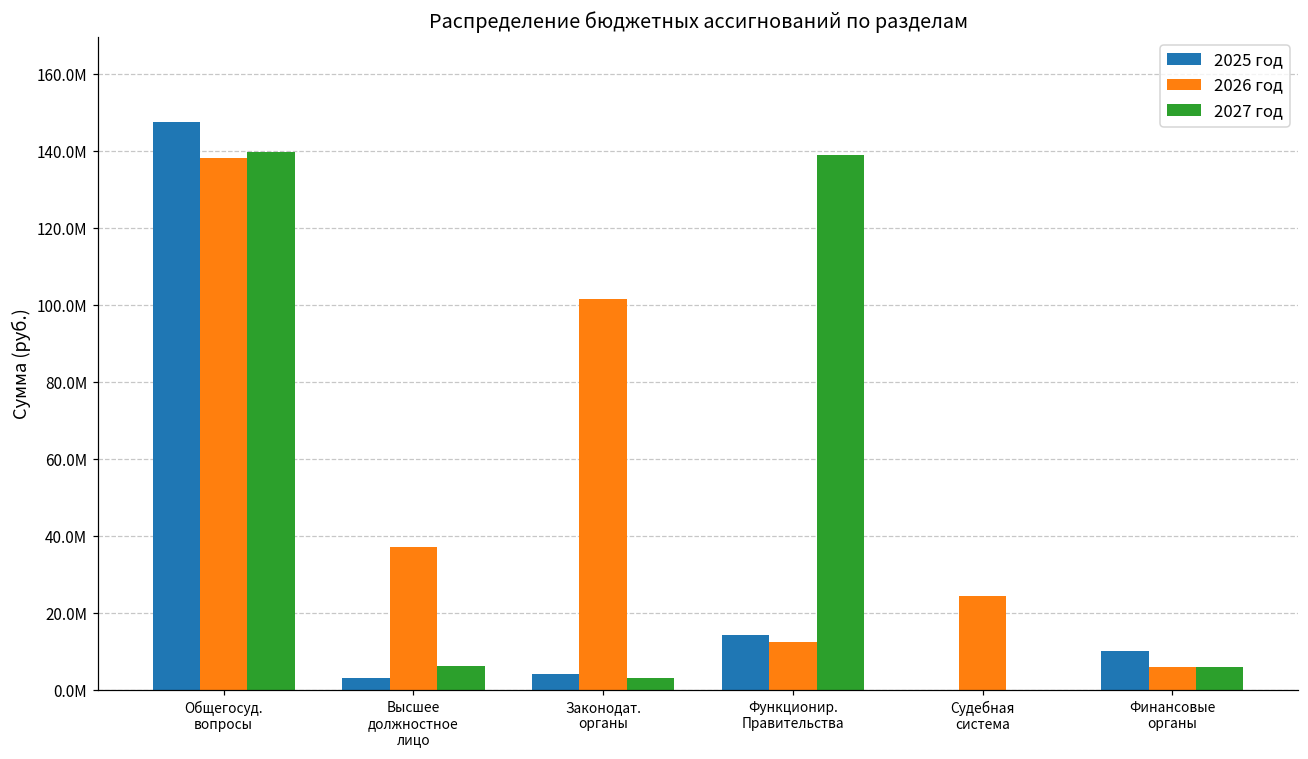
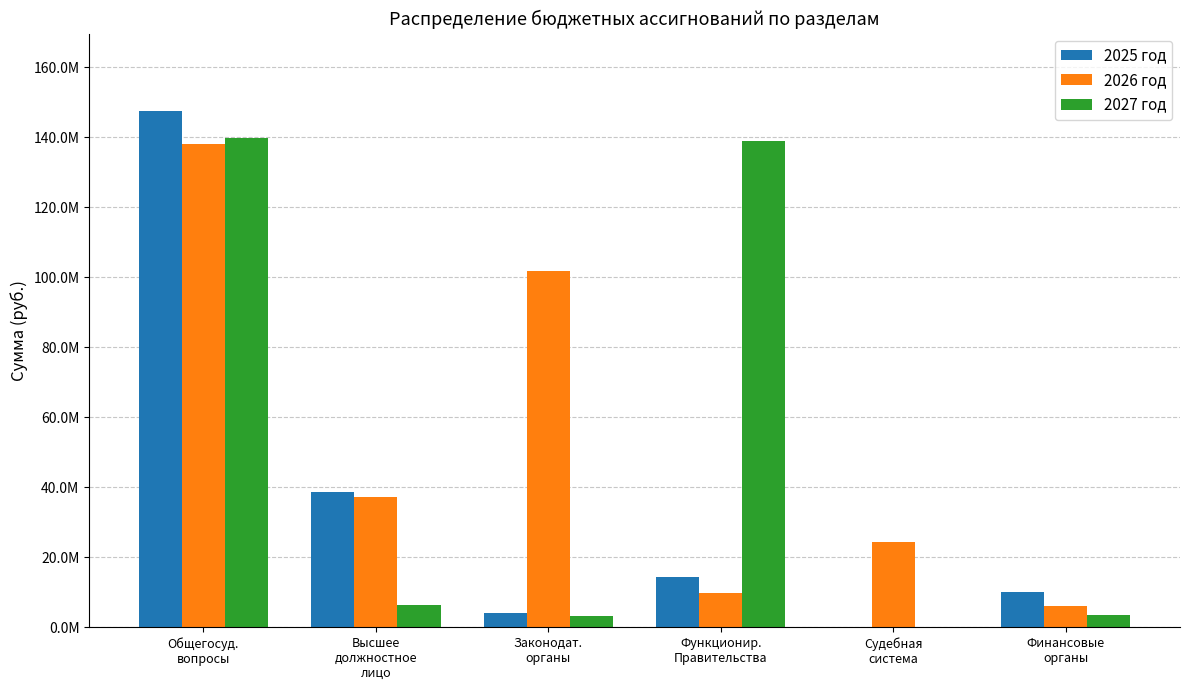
2025 год, Высшее должностное лицо: 3000000 -> 39000000
2026 год, Функционир. Правительства: 13000000 -> 10000000
2027 год, Финансовые органы: 6000000 -> 3000000
